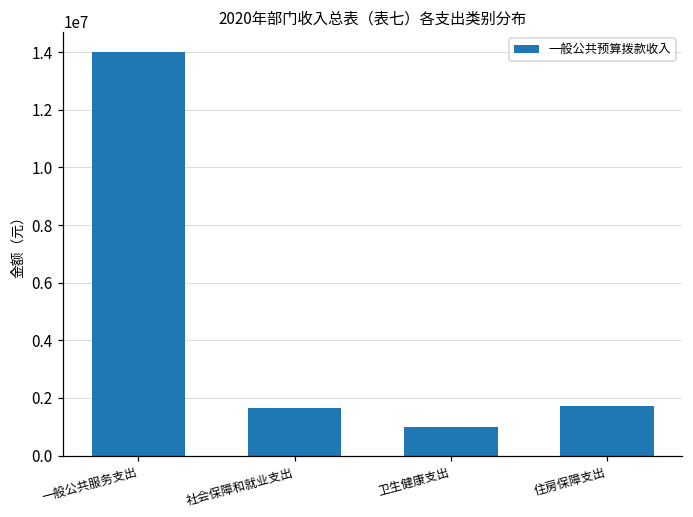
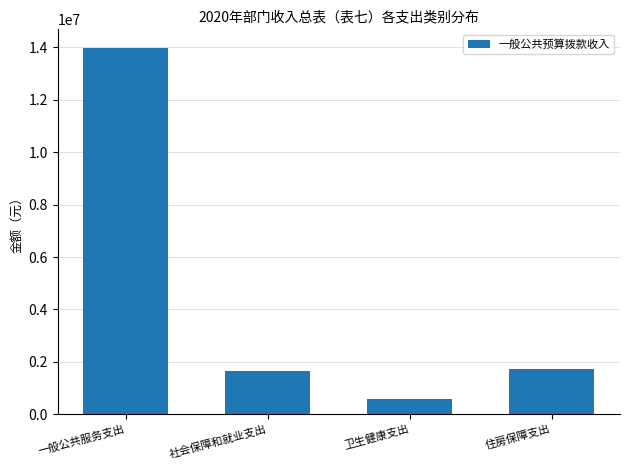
卫生健康支出: 1000000 -> 600000
